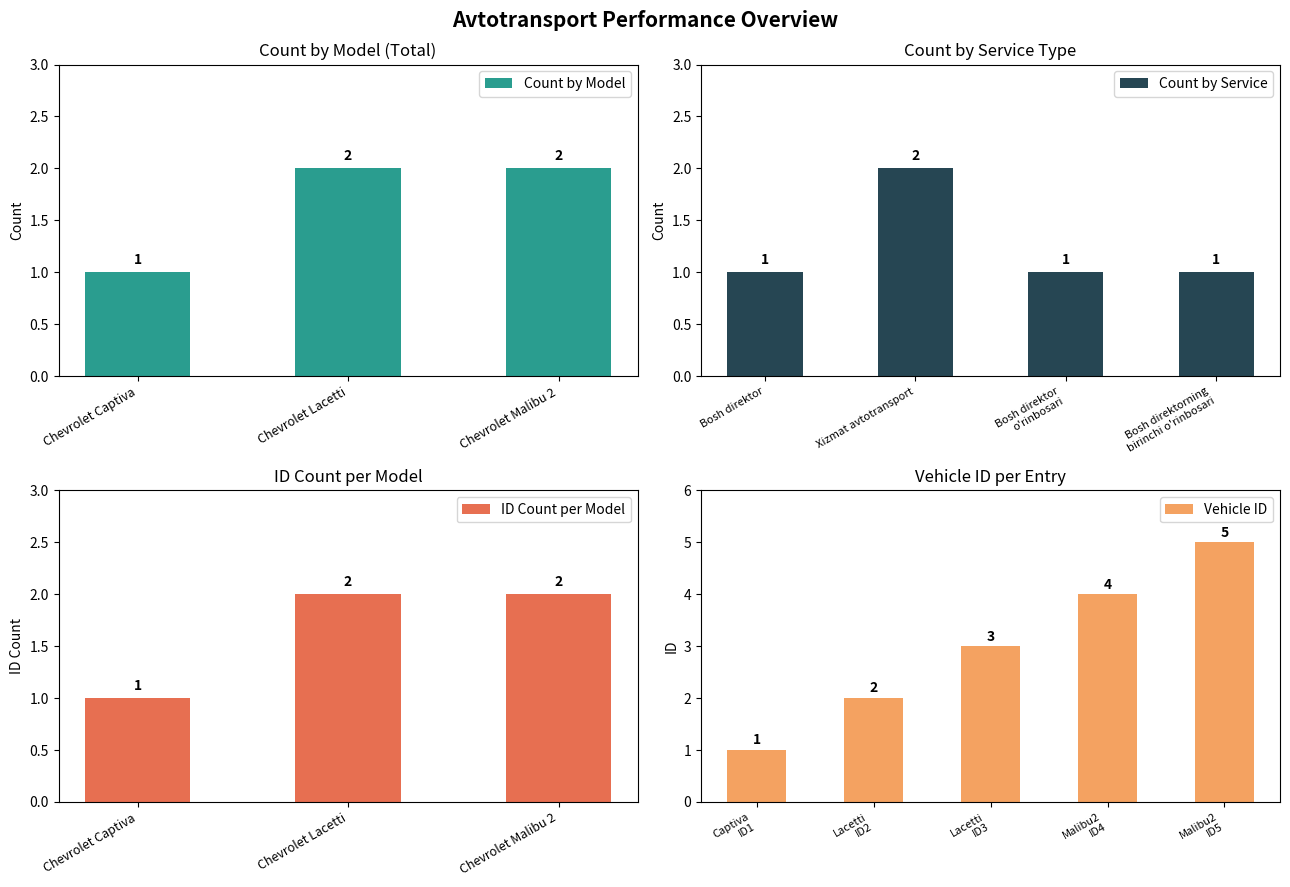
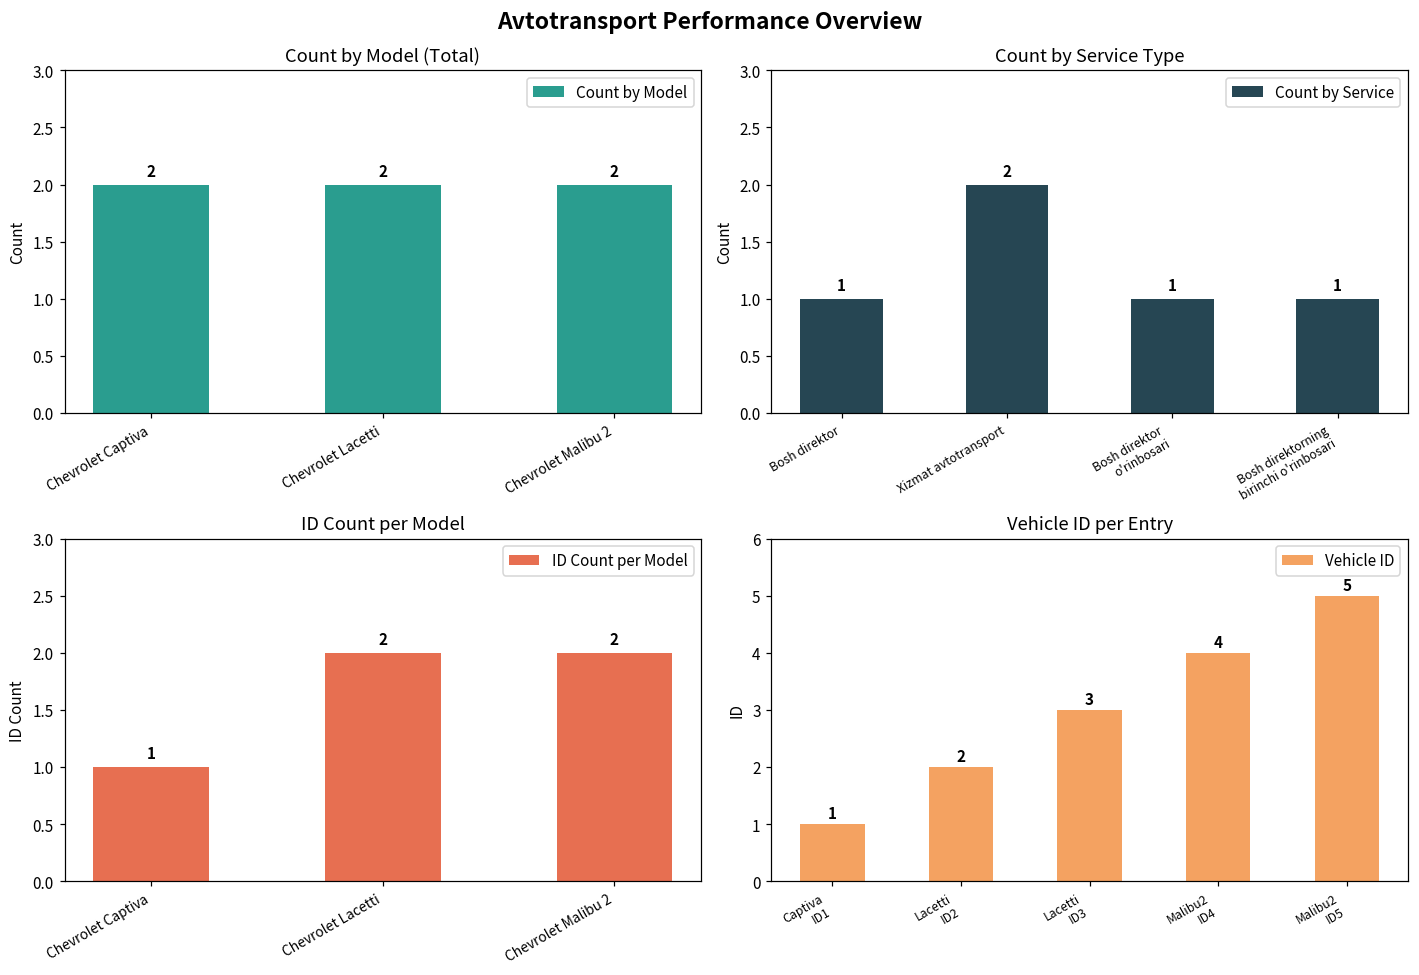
Count by Model (Total), Chevrolet Captiva: 1 -> 2
